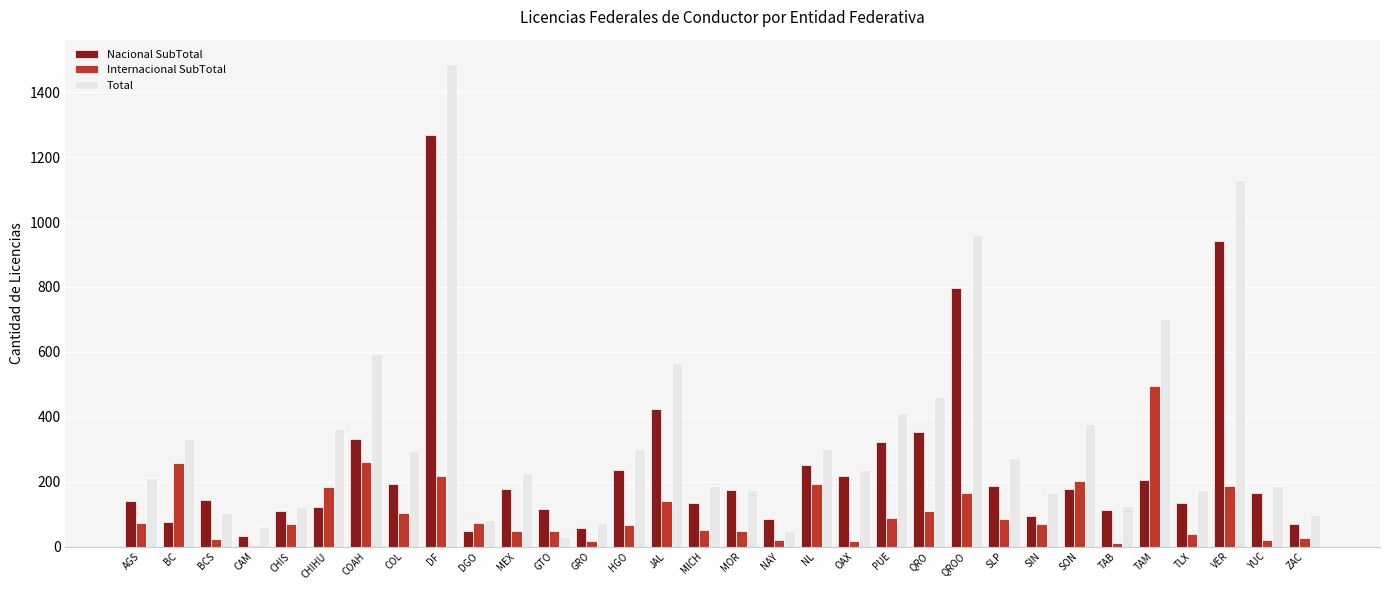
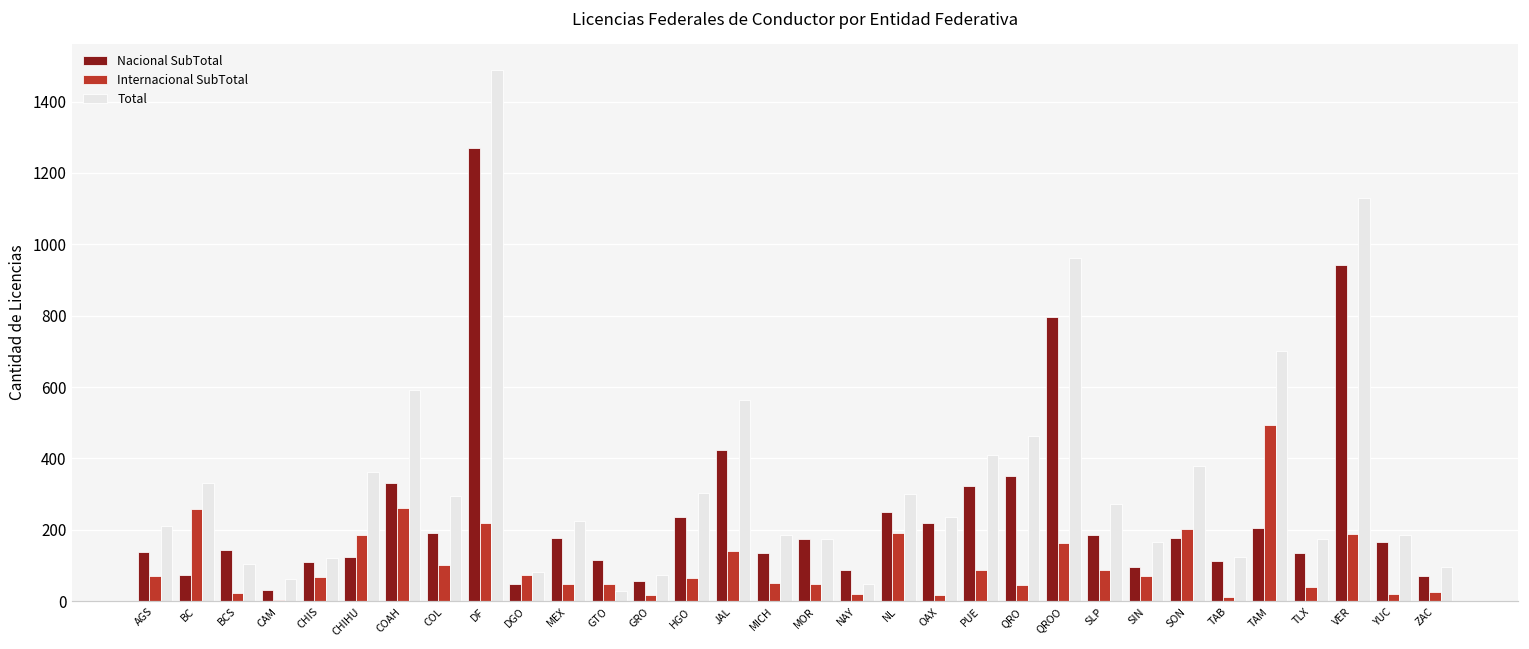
Internacional SubTotal, QRO: 110 -> 50
